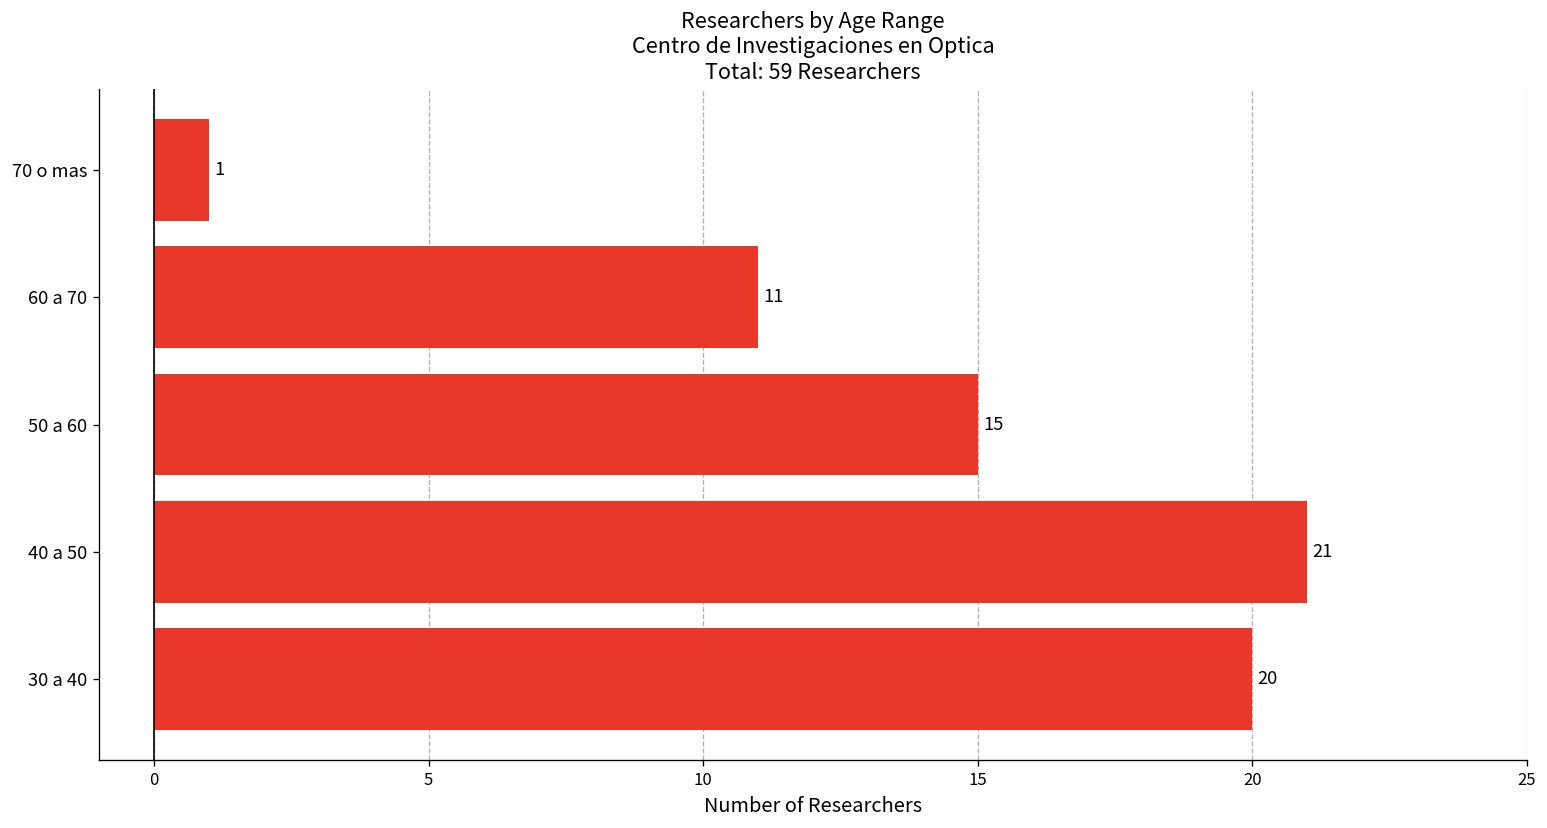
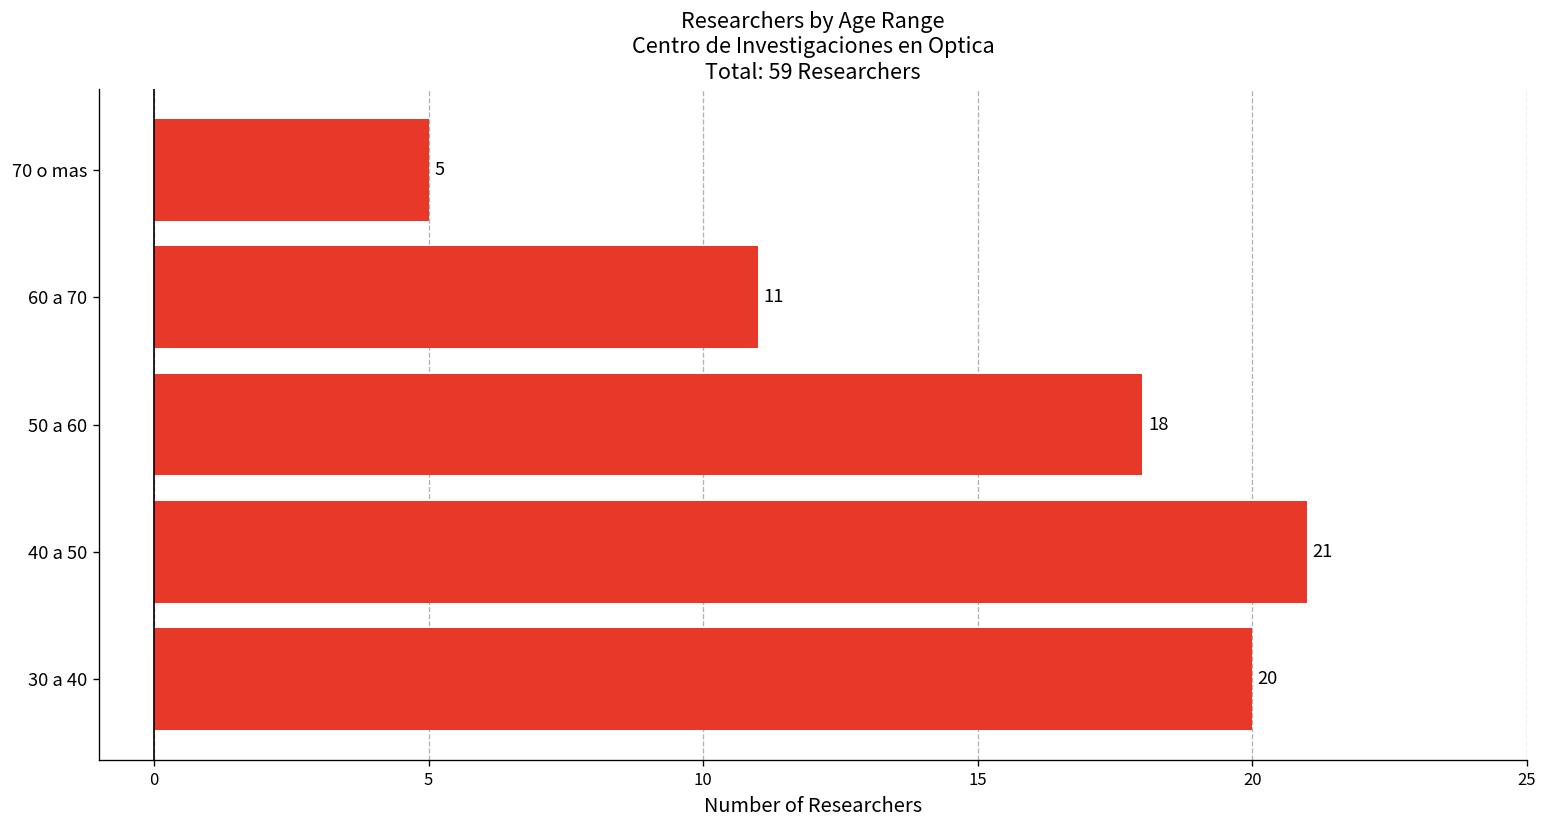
70 o mas: 1 -> 5
50 a 60: 15 -> 18
